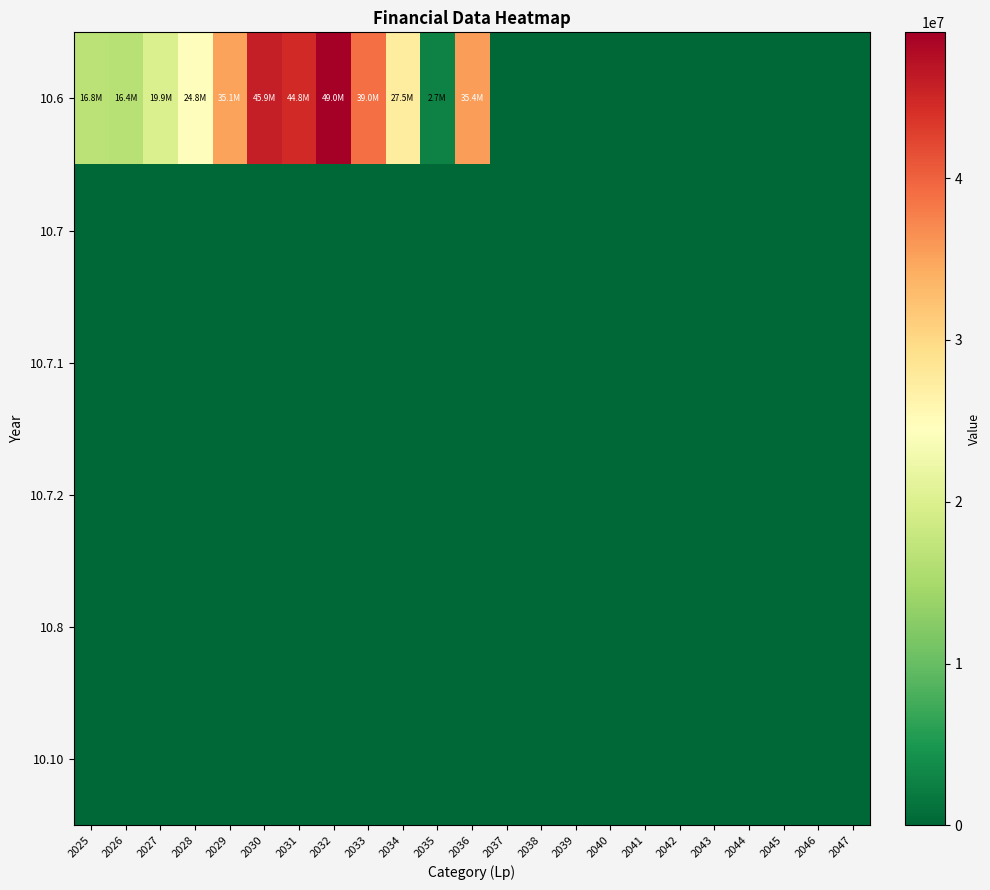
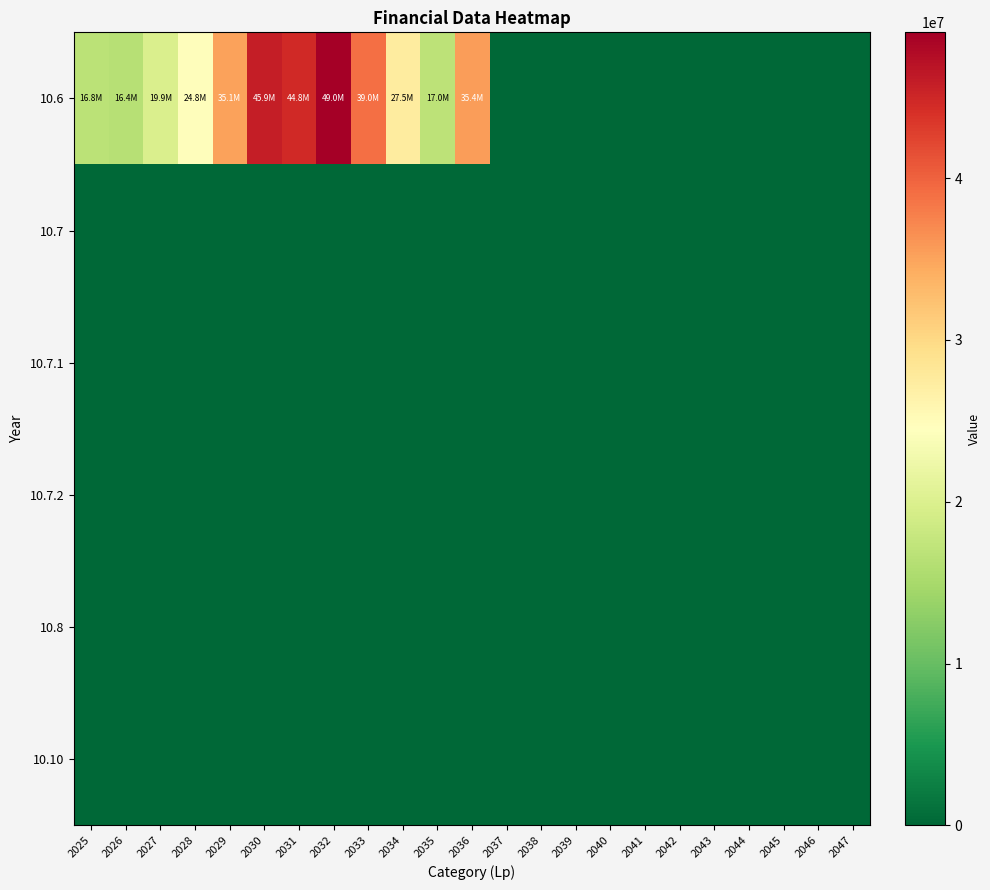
10.6, 2035: 2.7M -> 17.0M
